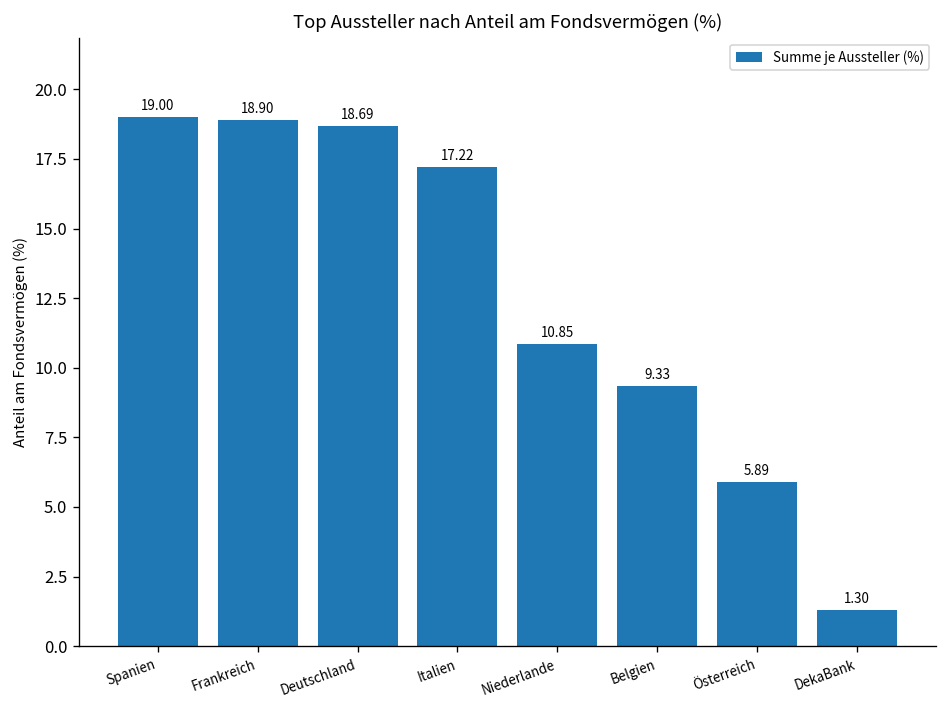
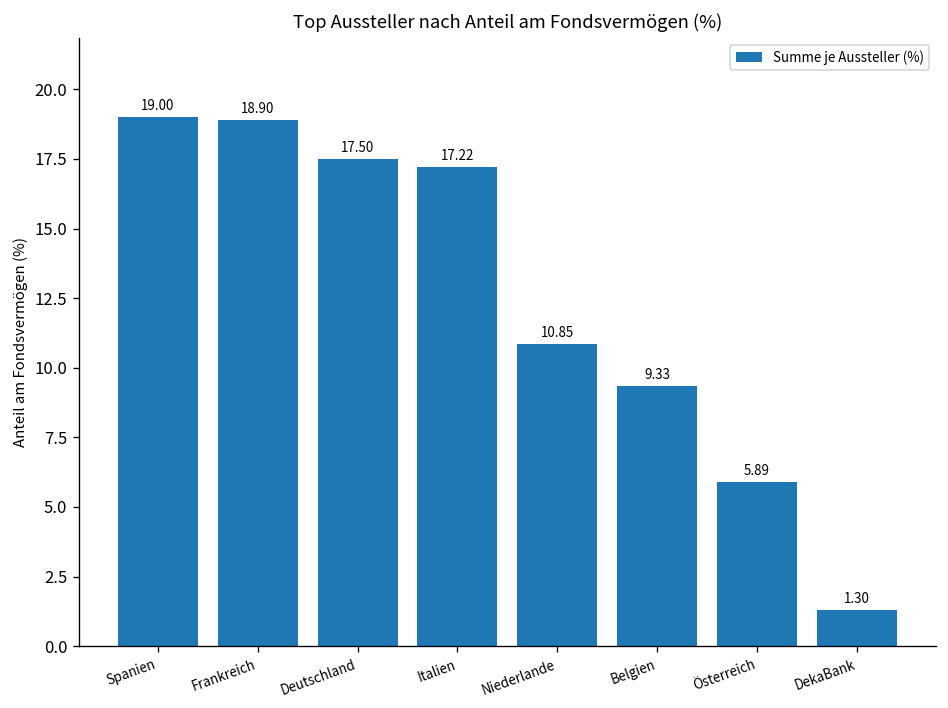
Deutschland: 18.69 -> 17.50
